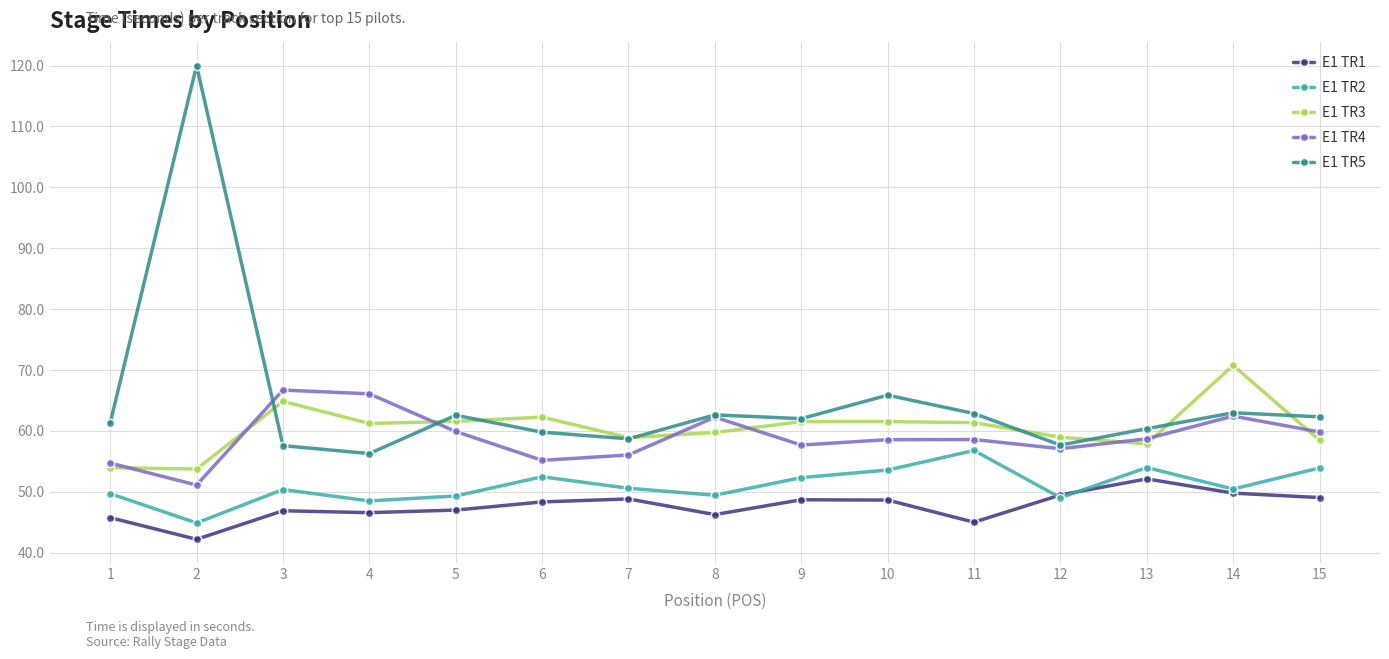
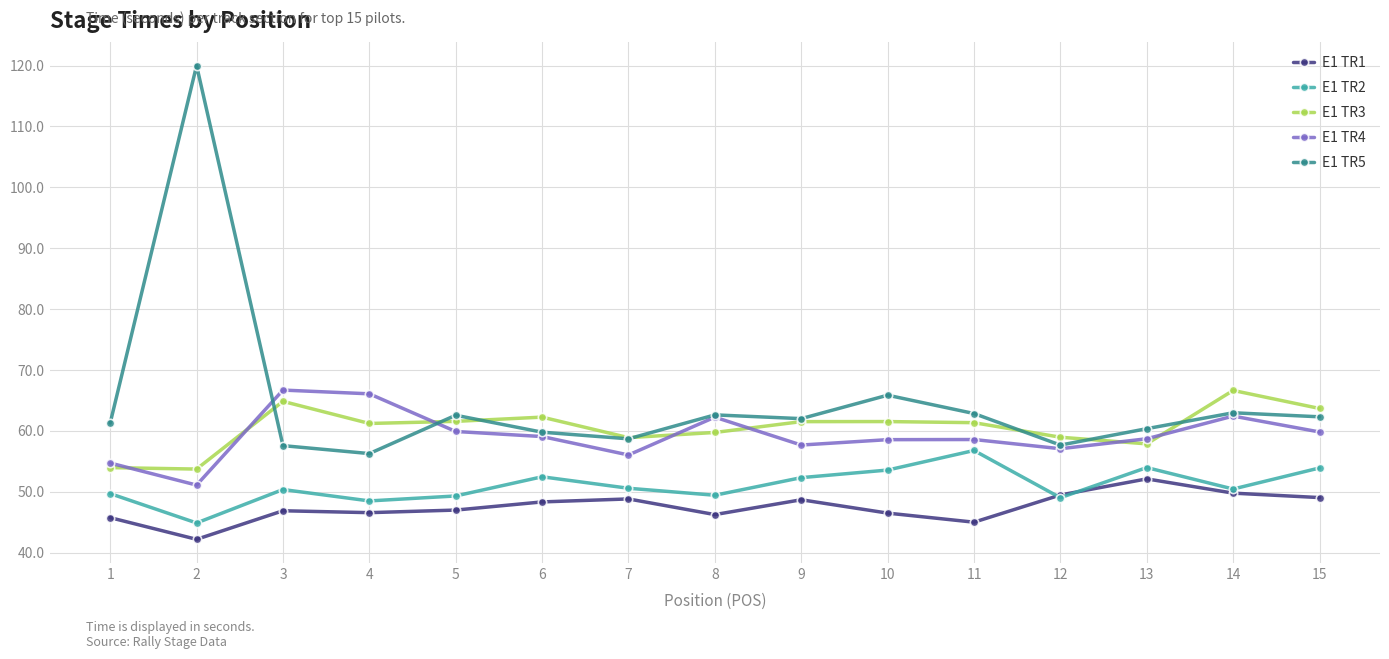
E1 TR4, 6: 55 -> 59
E1 TR1, 10: 49 -> 47
E1 TR3, 14: 71 -> 67
E1 TR3, 15: 58 -> 64
